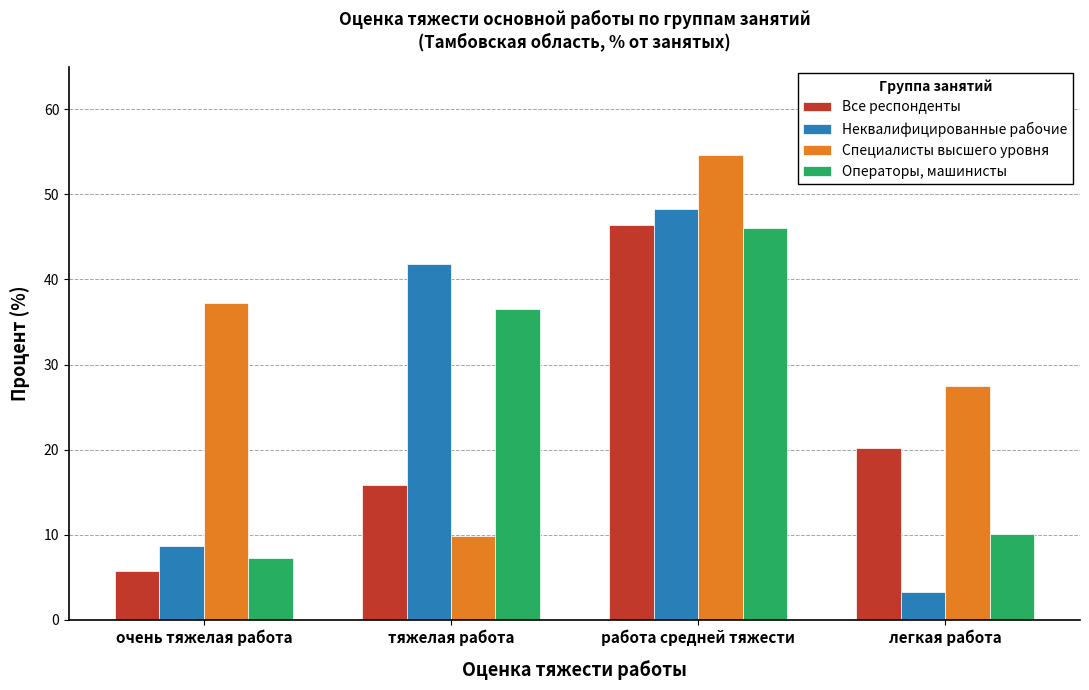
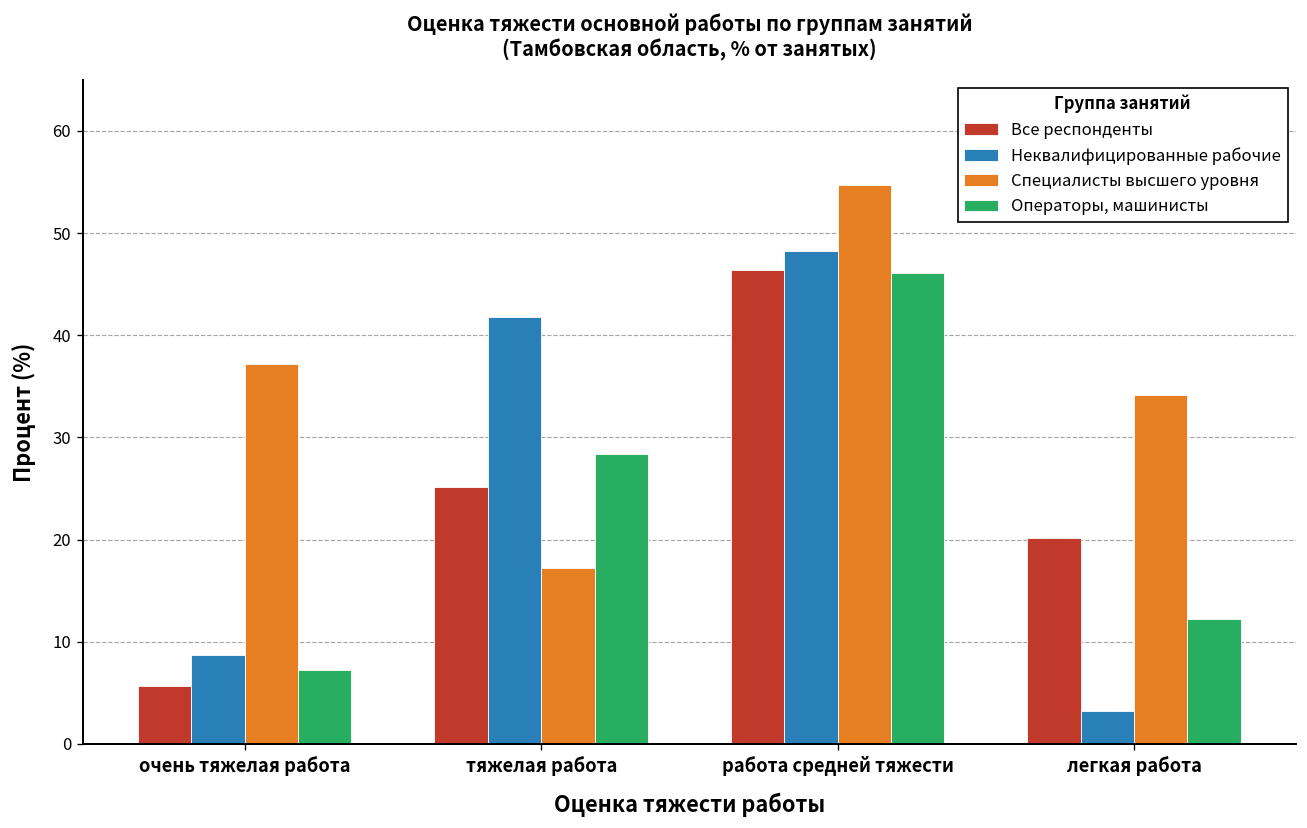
Все респонденты, тяжелая работа: 16 -> 25
Специалисты высшего уровня, тяжелая работа: 10 -> 17
Операторы, машинисты, тяжелая работа: 37 -> 28
Специалисты высшего уровня, легкая работа: 27 -> 34
Операторы, машинисты, легкая работа: 10 -> 12
